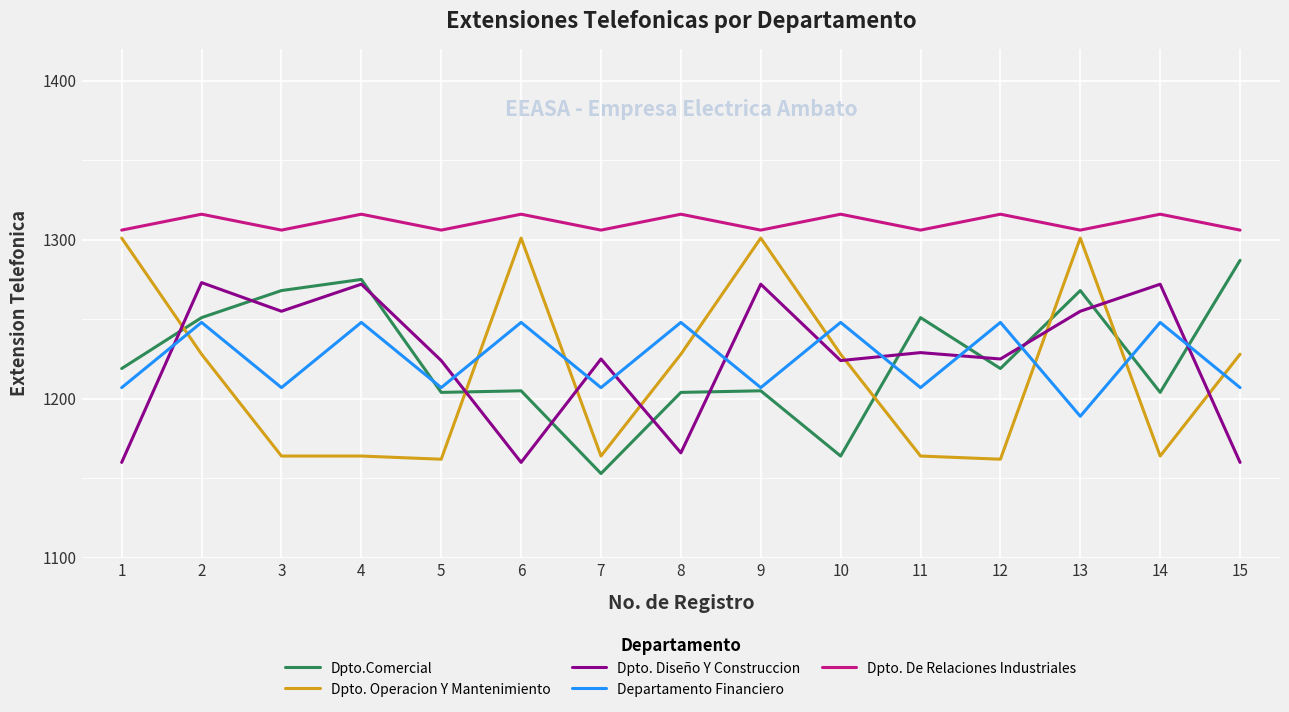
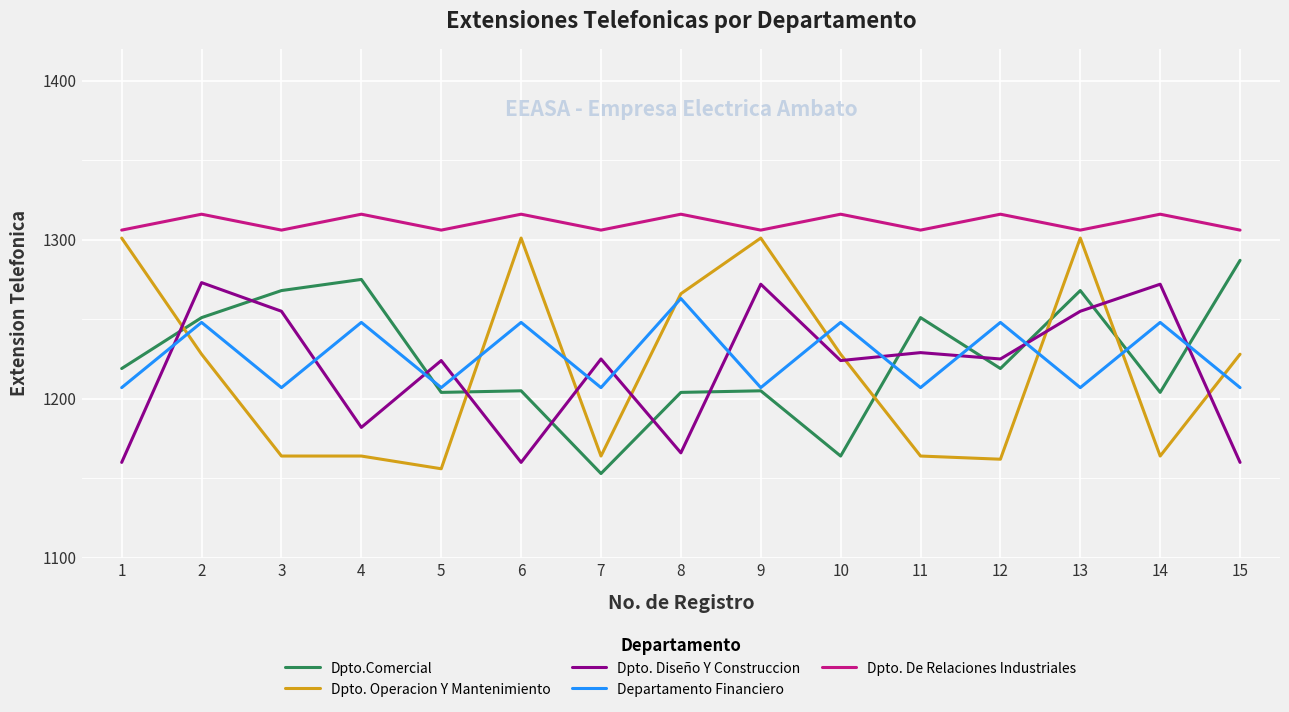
Dpto. Diseño Y Construccion, 4: 1272 -> 1182
Dpto. Operacion Y Mantenimiento, 5: 1162 -> 1156
Dpto. Operacion Y Mantenimiento, 8: 1228 -> 1266
Departamento Financiero, 8: 1248 -> 1263
Departamento Financiero, 13: 1189 -> 1207
